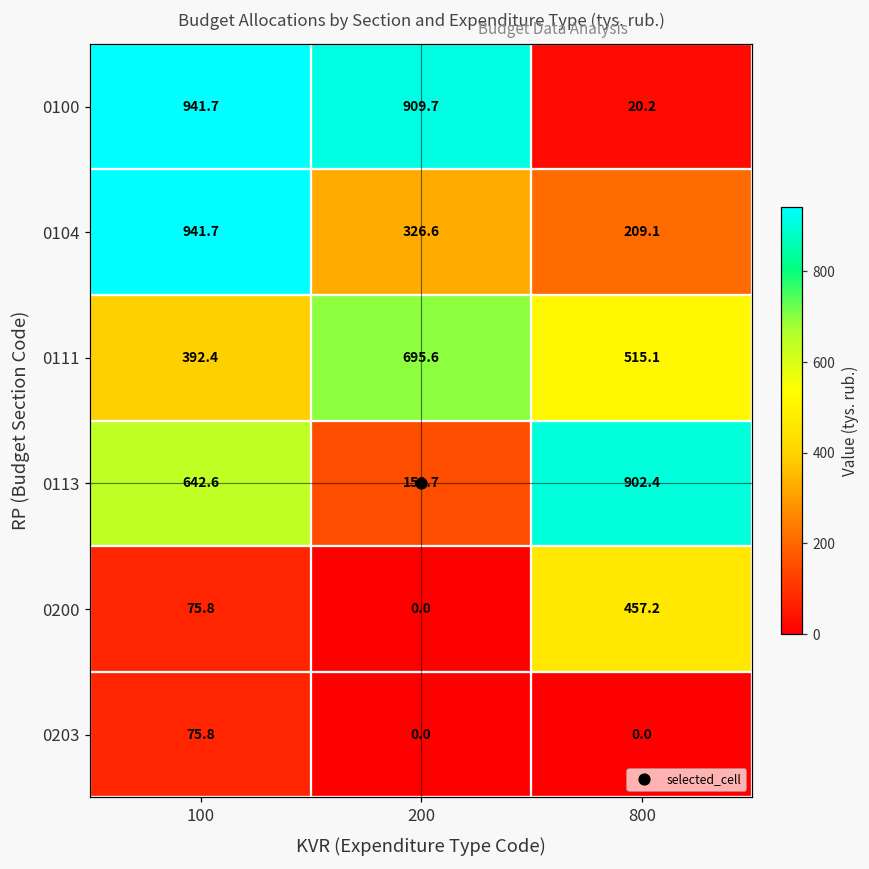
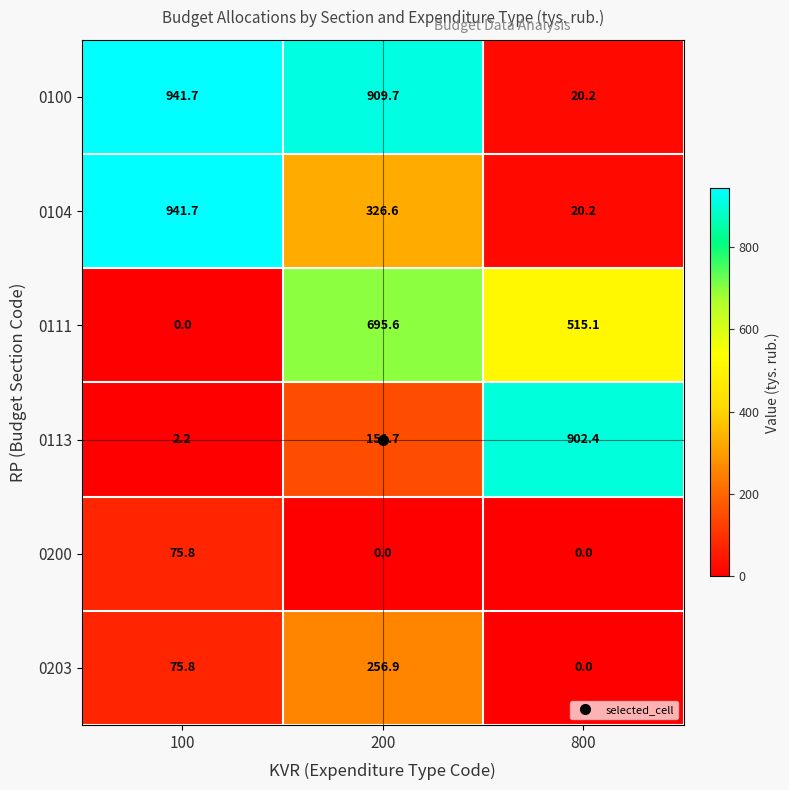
0104, 800: 209.1 -> 20.2
0111, 100: 392.4 -> 0.0
0113, 100: 642.6 -> 2.2
0200, 800: 457.2 -> 0.0
0203, 200: 0.0 -> 256.9
